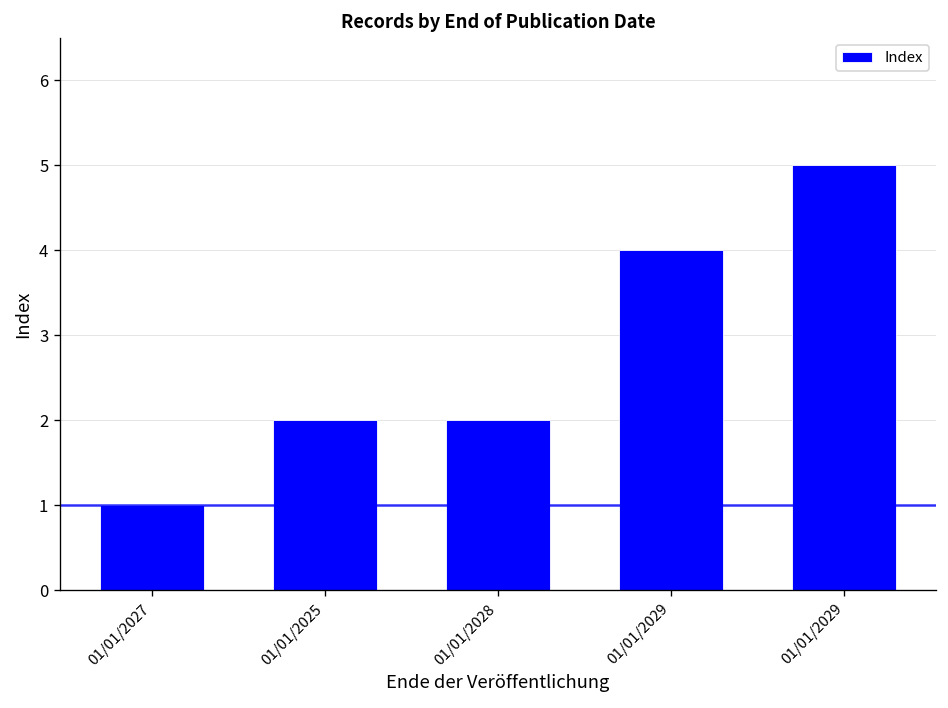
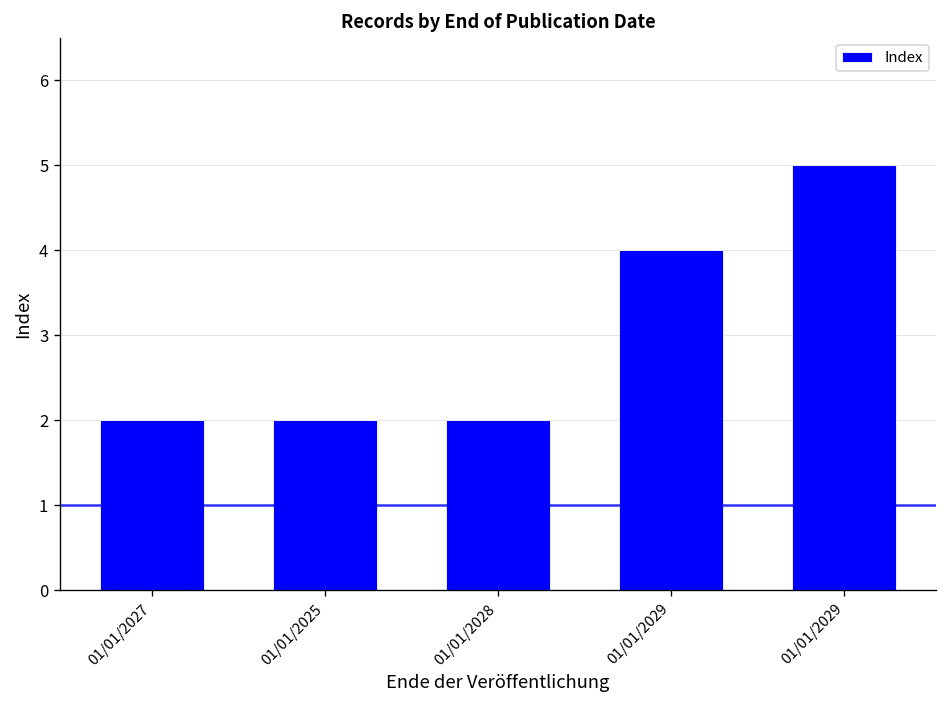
01/01/2027: 1 -> 2
